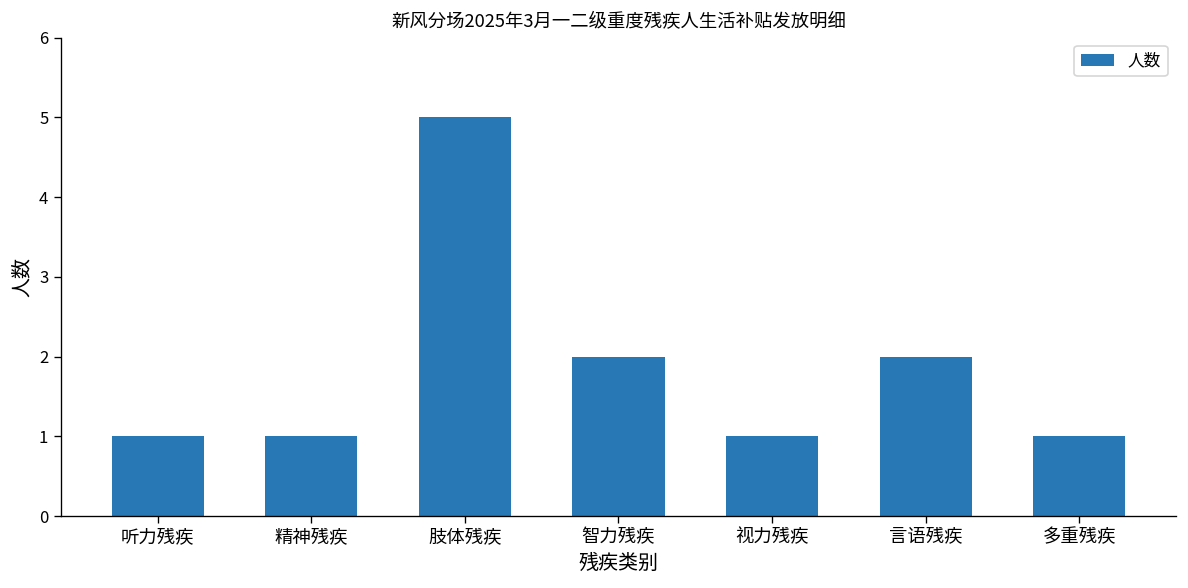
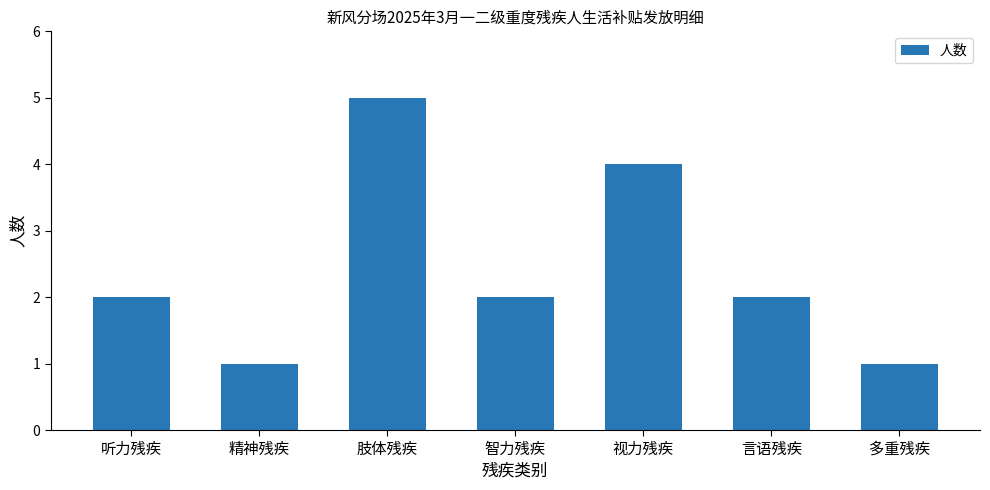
听力残疾: 1 -> 2
视力残疾: 1 -> 4
